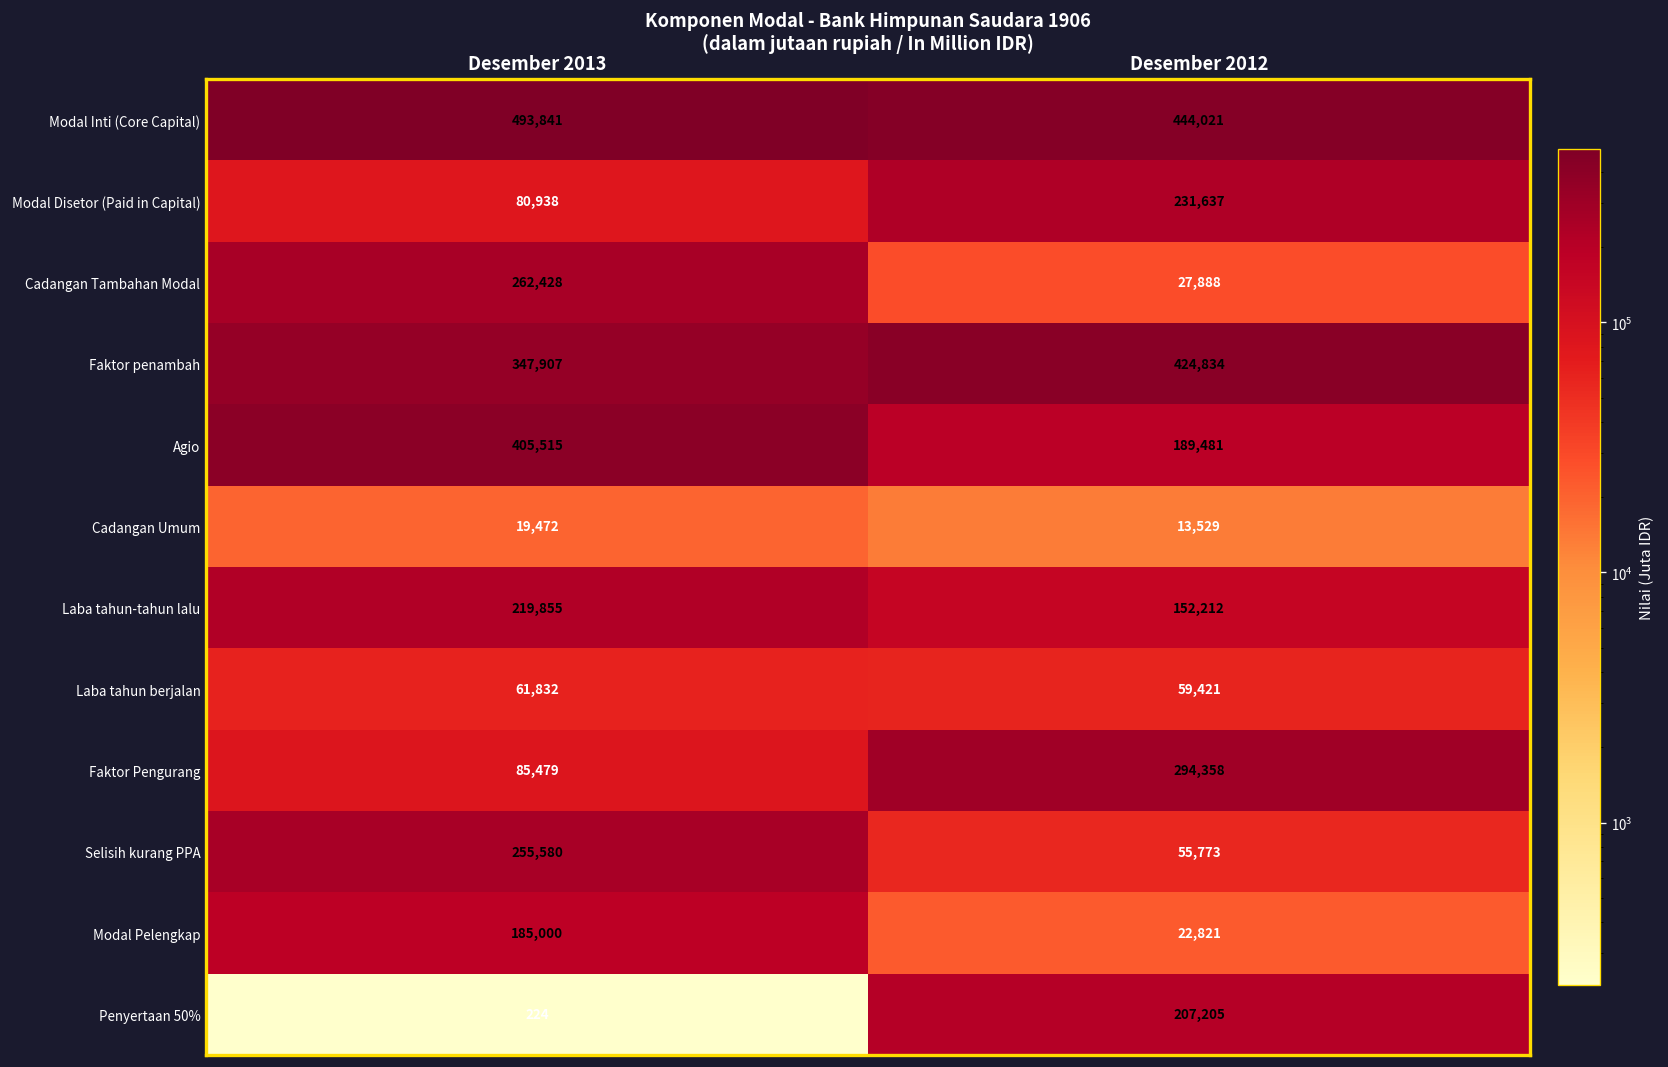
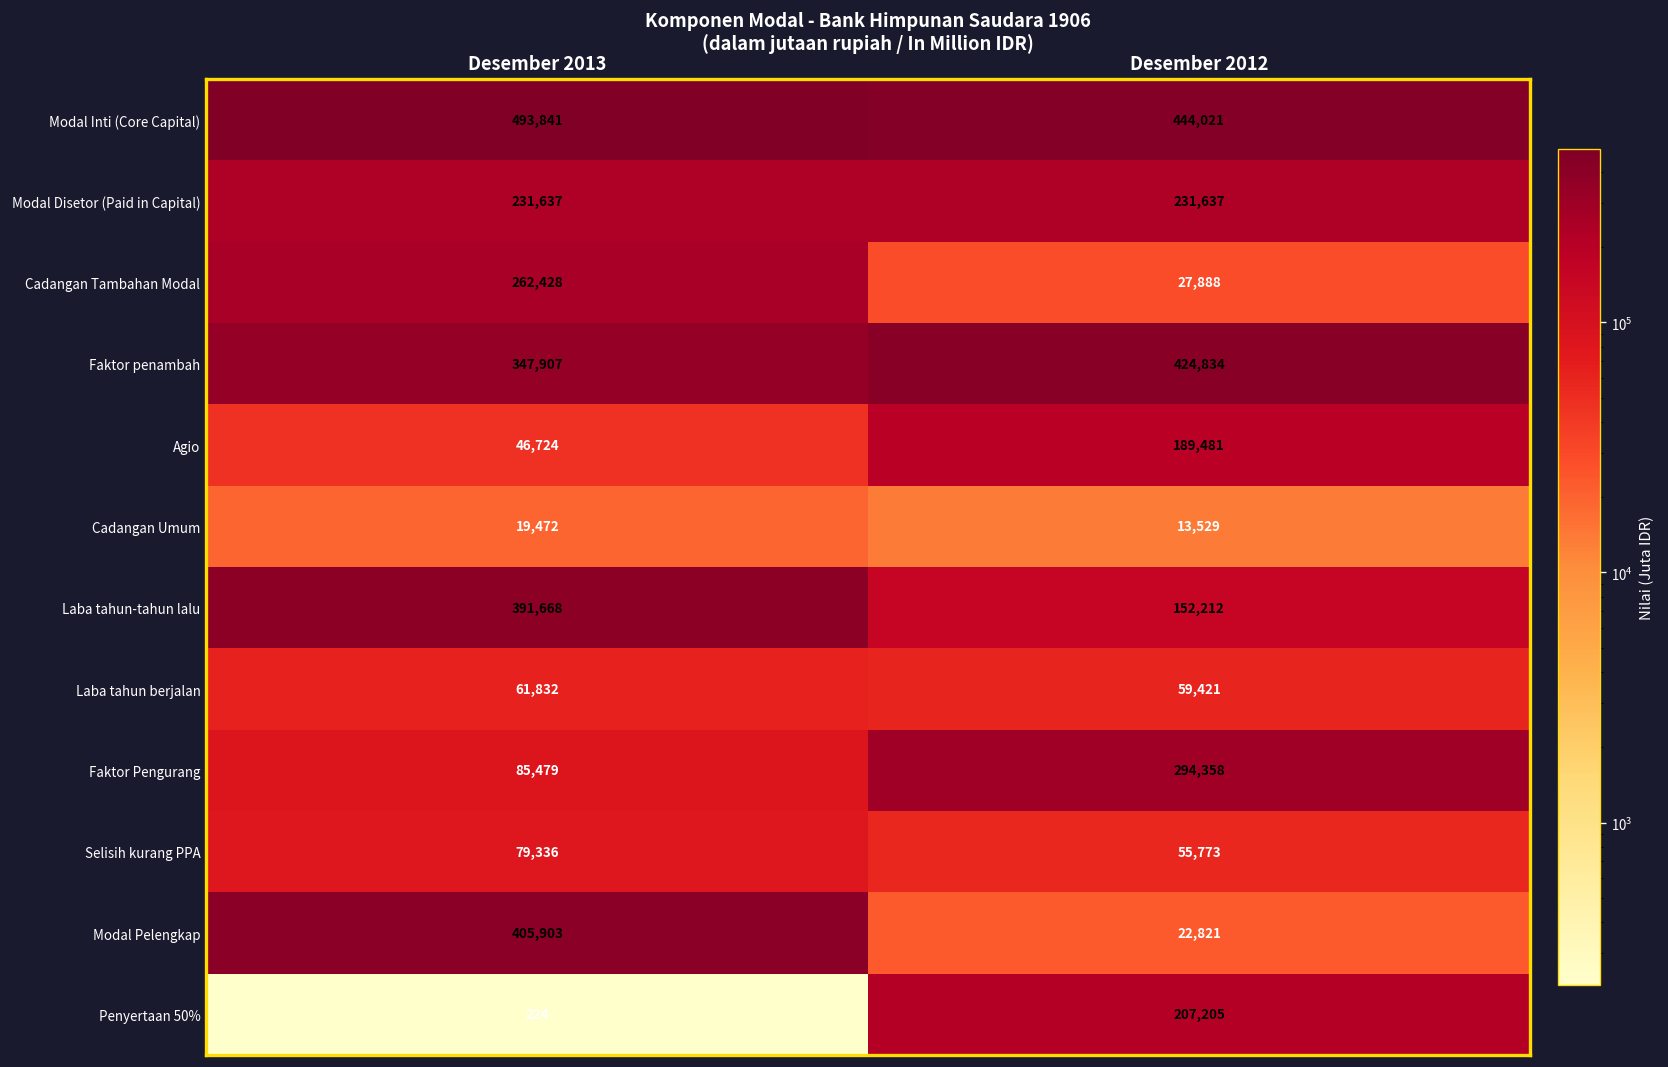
Modal Disetor (Paid in Capital), Desember 2013: 80,938 -> 231,637
Agio, Desember 2013: 405,515 -> 46,724
Laba tahun-tahun lalu, Desember 2013: 219,855 -> 391,668
Selisih kurang PPA, Desember 2013: 255,580 -> 79,336
Modal Pelengkap, Desember 2013: 185,000 -> 405,903
